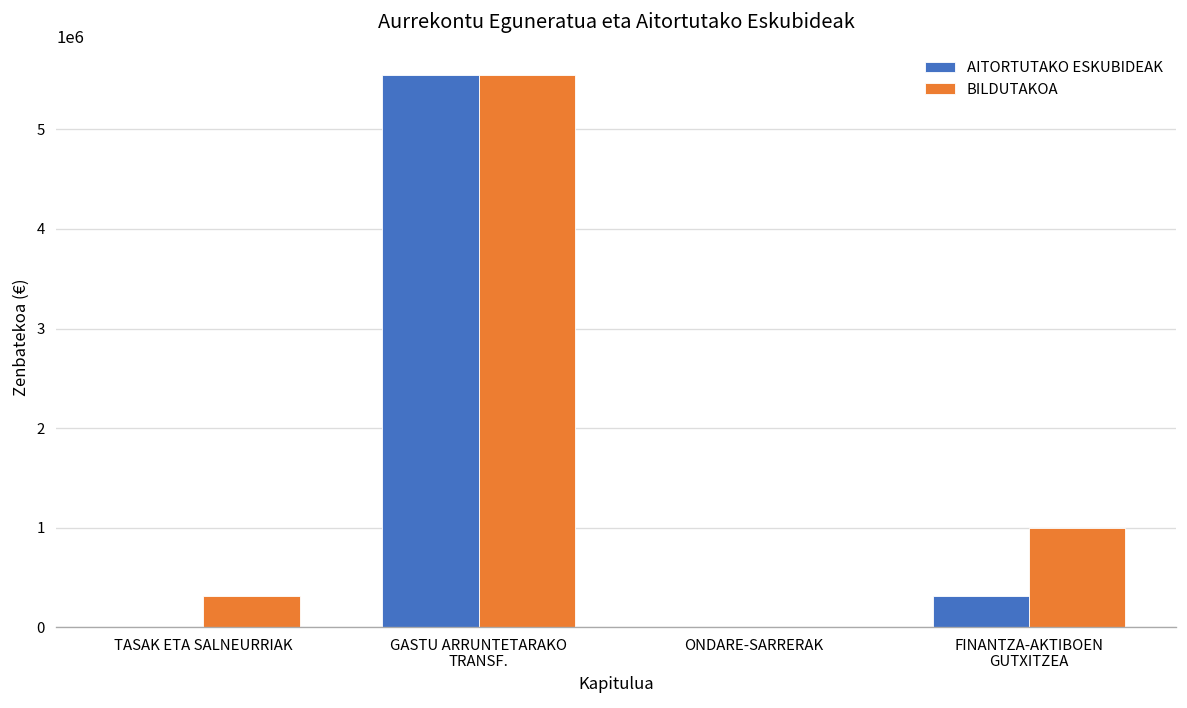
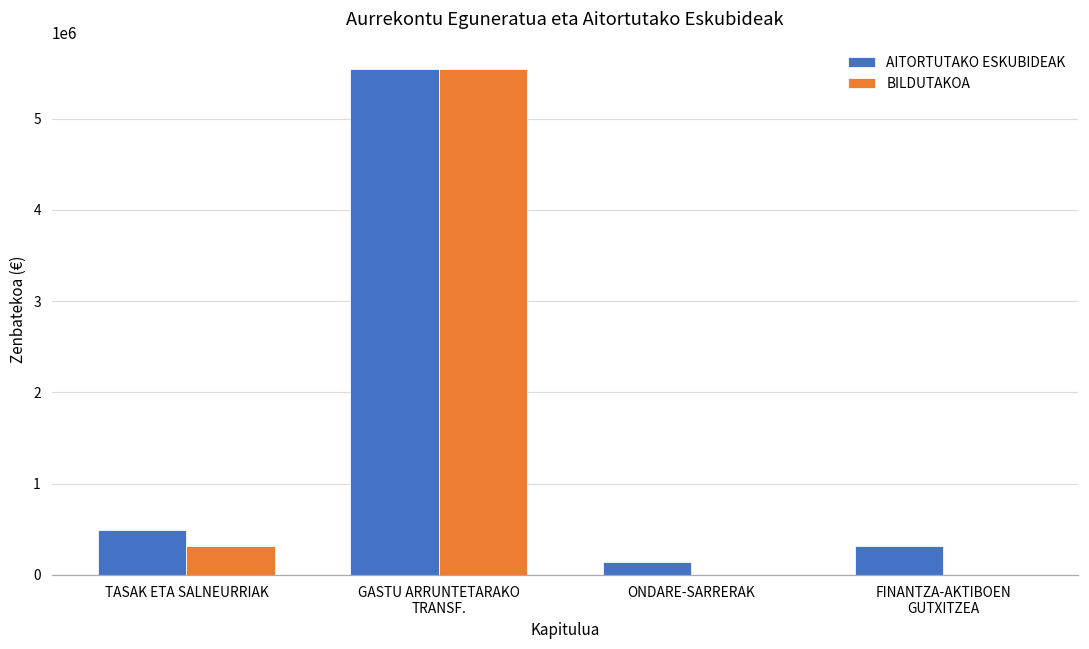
AITORTUTAKO ESKUBIDEAK, TASAK ETA SALNEURRIAK: 0 -> 500000
AITORTUTAKO ESKUBIDEAK, ONDARE-SARRERAK: 0 -> 100000
BILDUTAKOA, FINANTZA-AKTIBOEN GUTXITZEA: 1000000 -> 0
